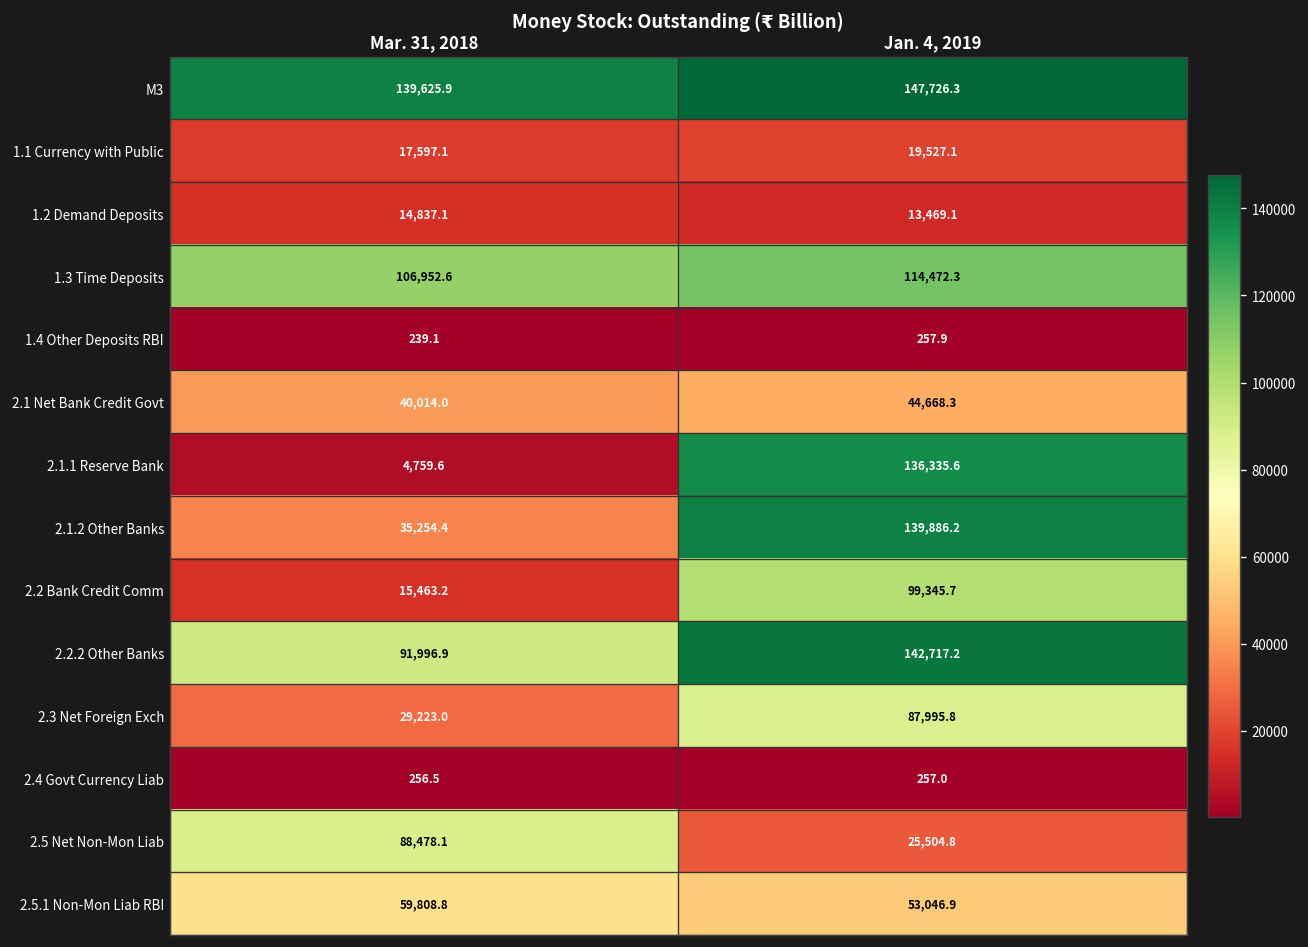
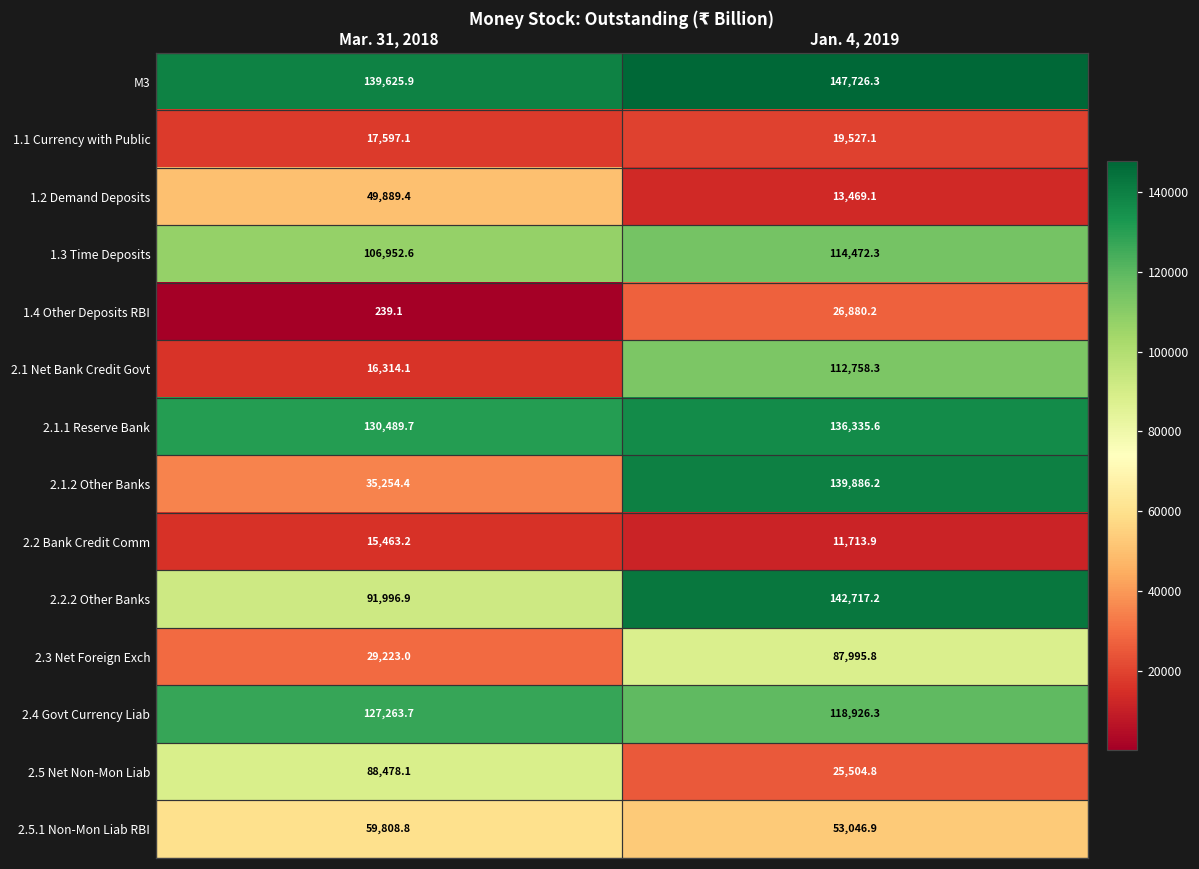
1.2 Demand Deposits, Mar. 31, 2018: 14,837.1 -> 49,889.4
1.4 Other Deposits RBI, Jan. 4, 2019: 257.9 -> 26,880.2
2.1 Net Bank Credit Govt, Mar. 31, 2018: 40,014.0 -> 16,314.1
2.1 Net Bank Credit Govt, Jan. 4, 2019: 44,668.3 -> 112,758.3
2.1.1 Reserve Bank, Mar. 31, 2018: 4,759.6 -> 130,489.7
2.2 Bank Credit Comm, Jan. 4, 2019: 99,345.7 -> 11,713.9
2.4 Govt Currency Liab, Mar. 31, 2018: 256.5 -> 127,263.7
2.4 Govt Currency Liab, Jan. 4, 2019: 257.0 -> 118,926.3
